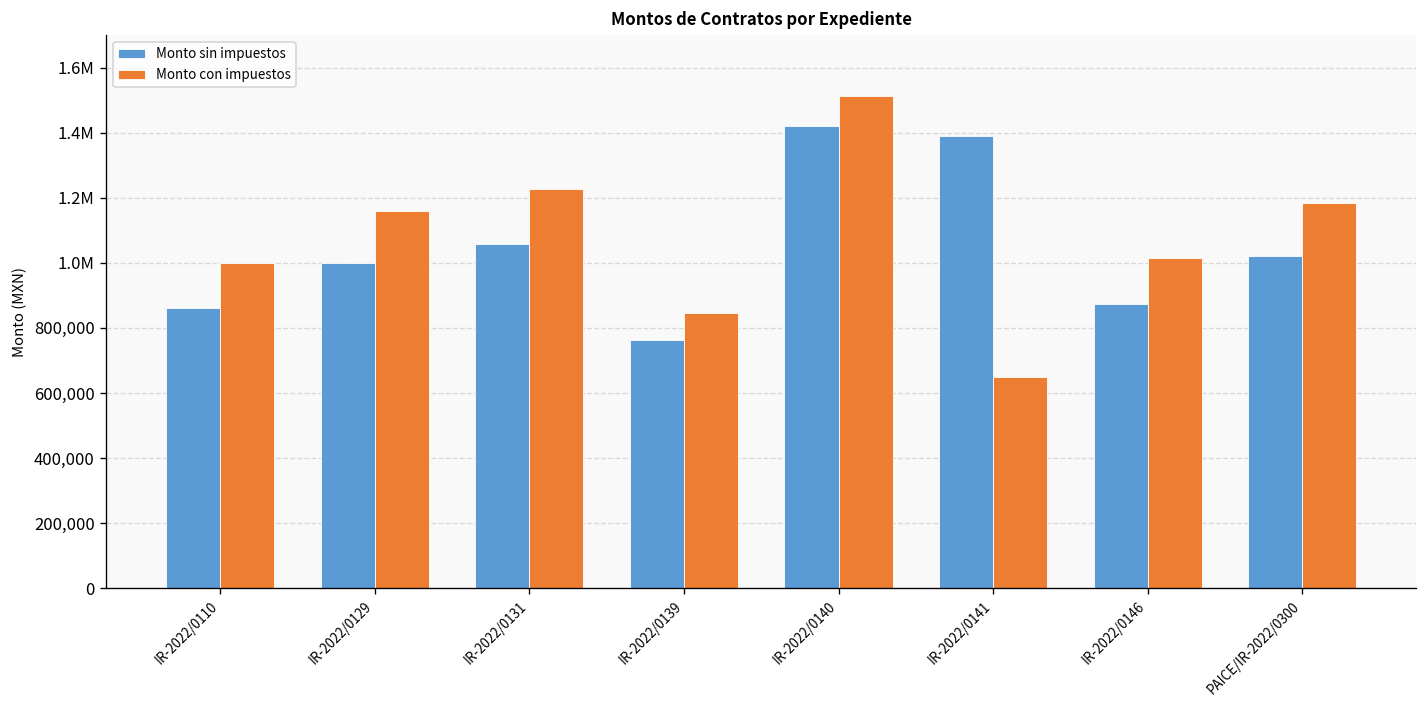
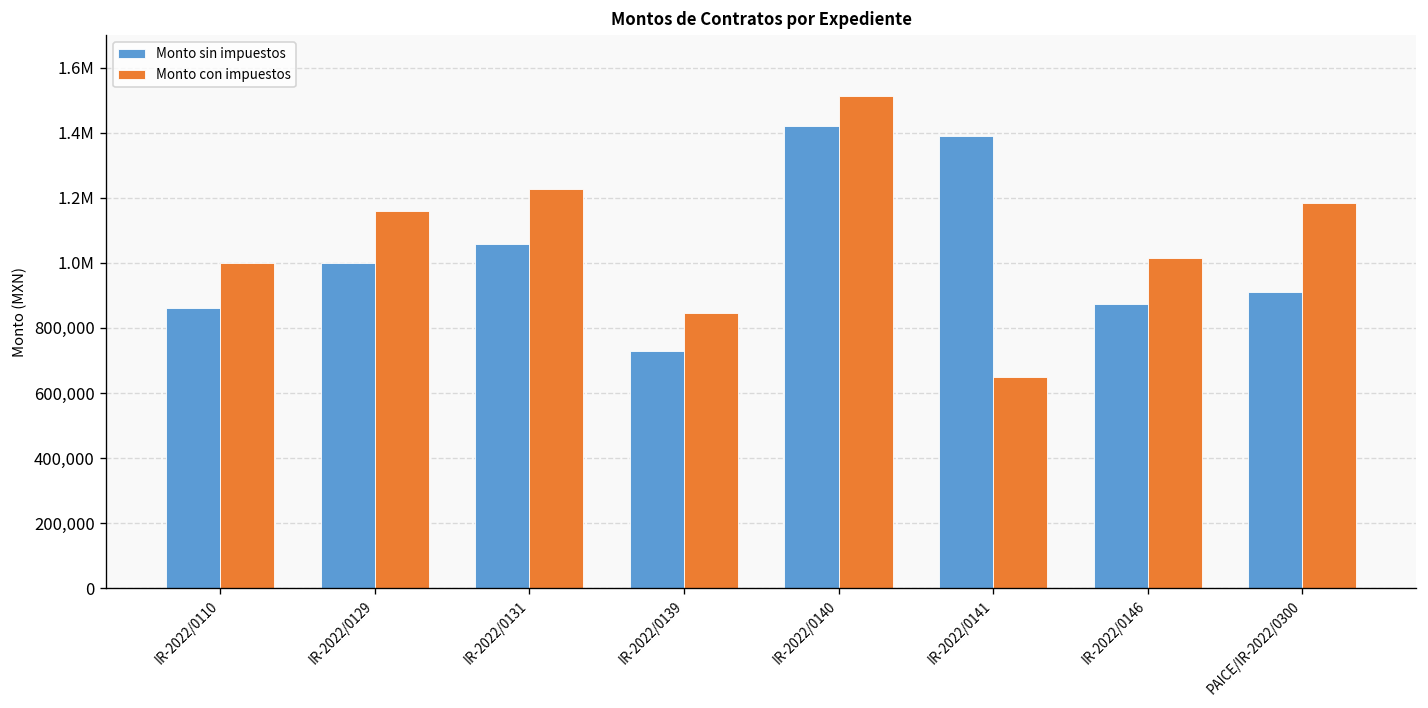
Monto sin impuestos, IR-2022/0139: 760,000 -> 730,000
Monto sin impuestos, PAICE/IR-2022/0300: 1,020,000 -> 910,000
